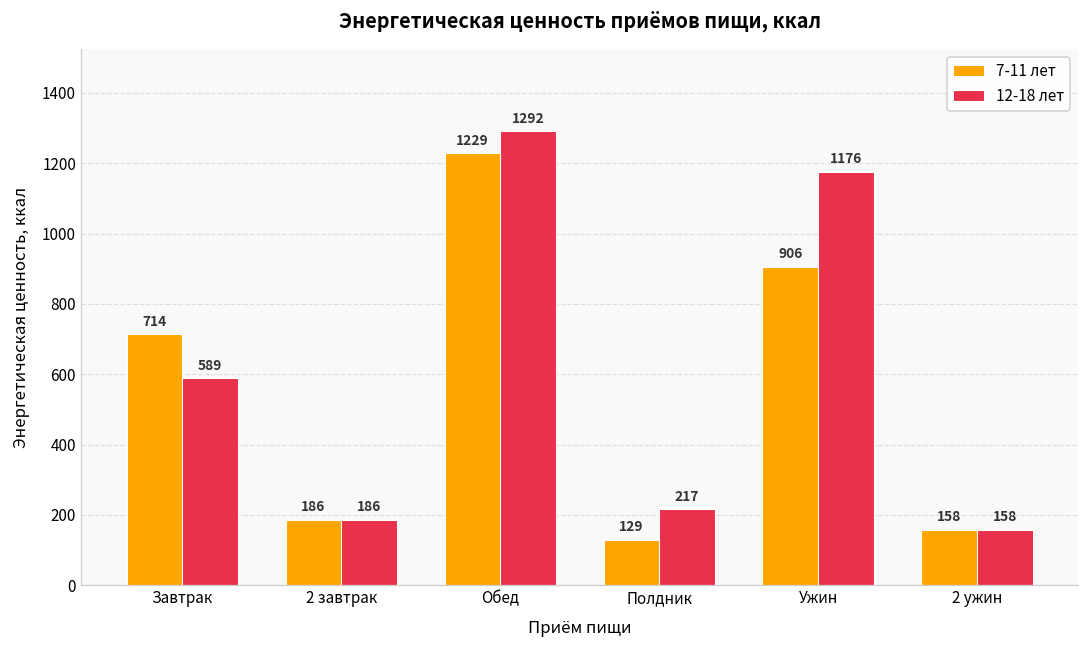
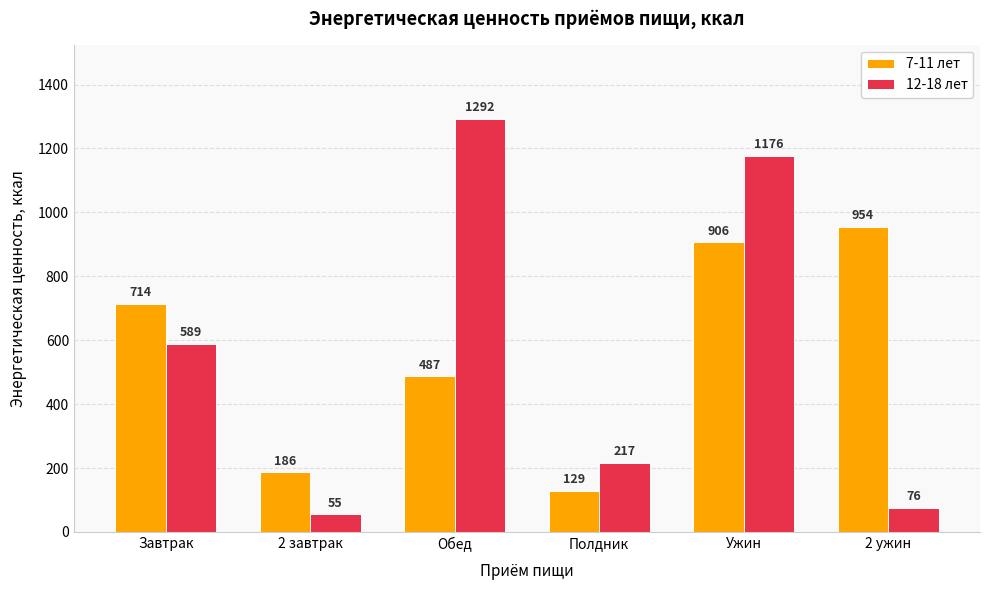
12-18 лет, 2 завтрак: 186 -> 55
7-11 лет, Обед: 1229 -> 487
7-11 лет, 2 ужин: 158 -> 954
12-18 лет, 2 ужин: 158 -> 76
